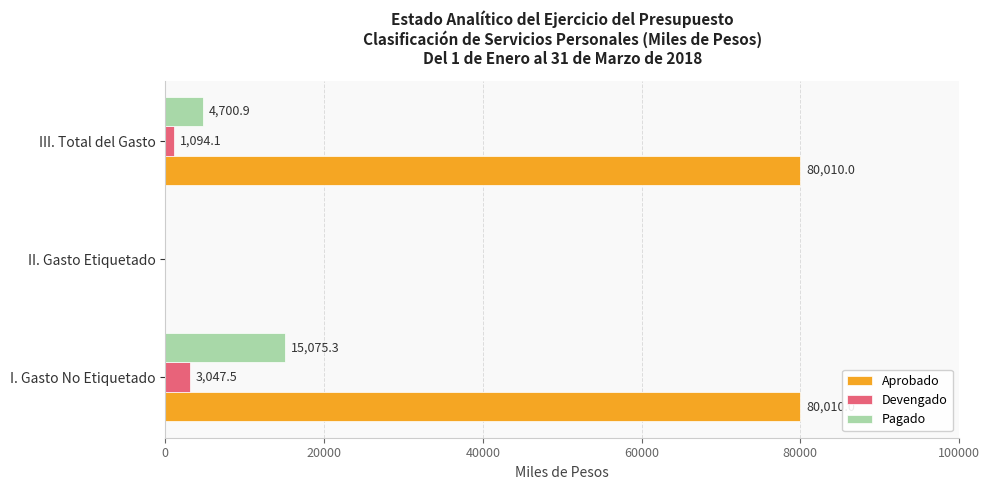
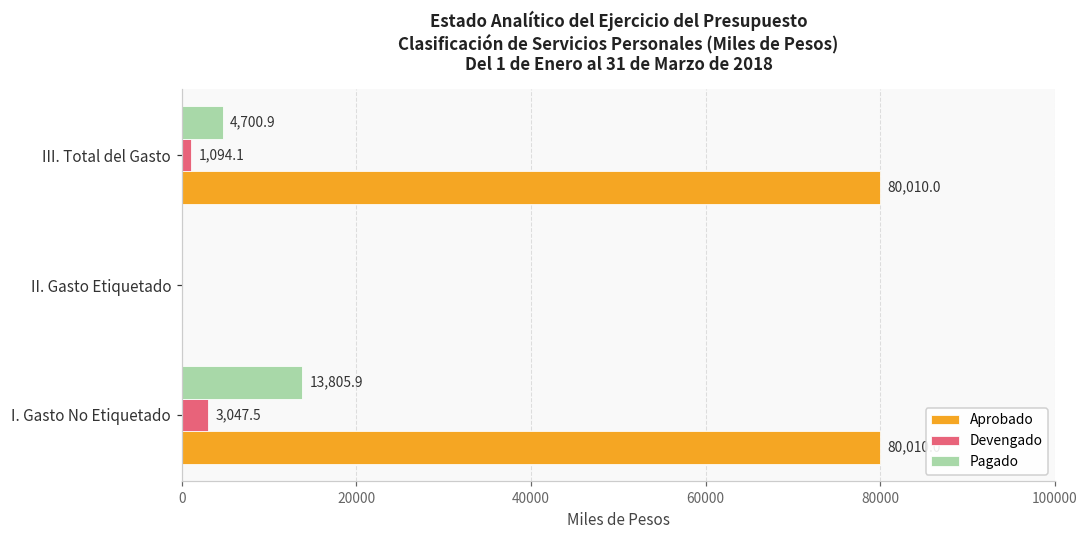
Pagado, I. Gasto No Etiquetado: 15,075.3 -> 13,805.9
